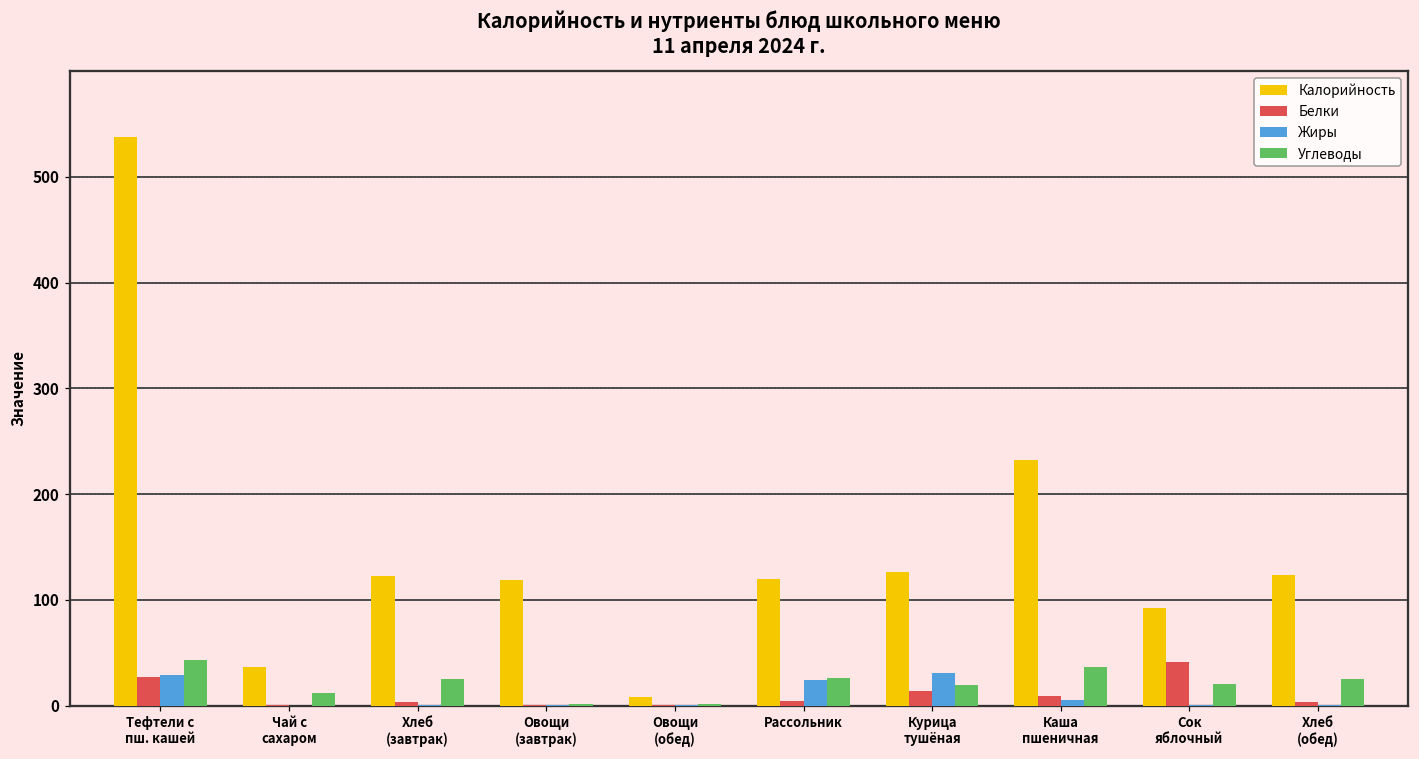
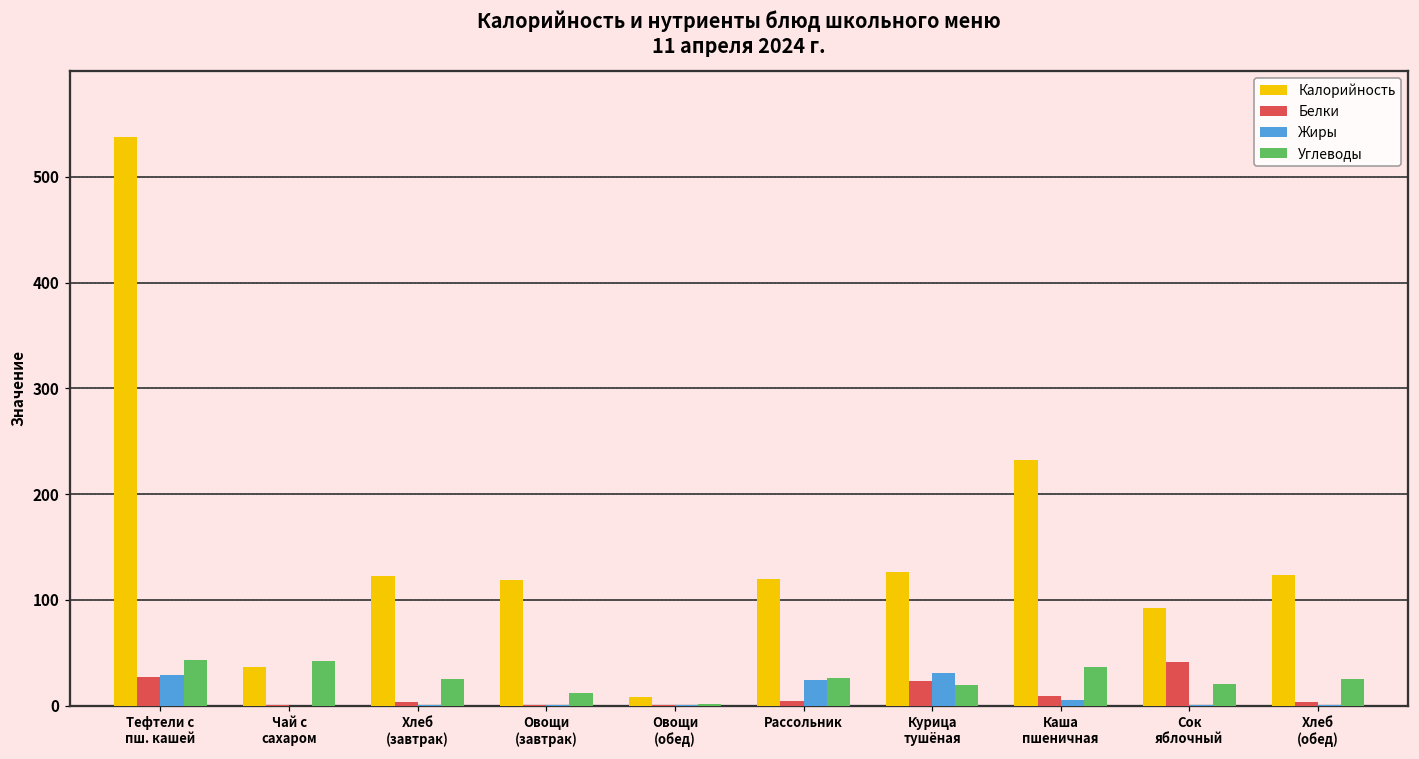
Углеводы, Чай с сахаром: 10 -> 40
Углеводы, Овощи (завтрак): 0 -> 10
Белки, Курица тушёная: 10 -> 20
